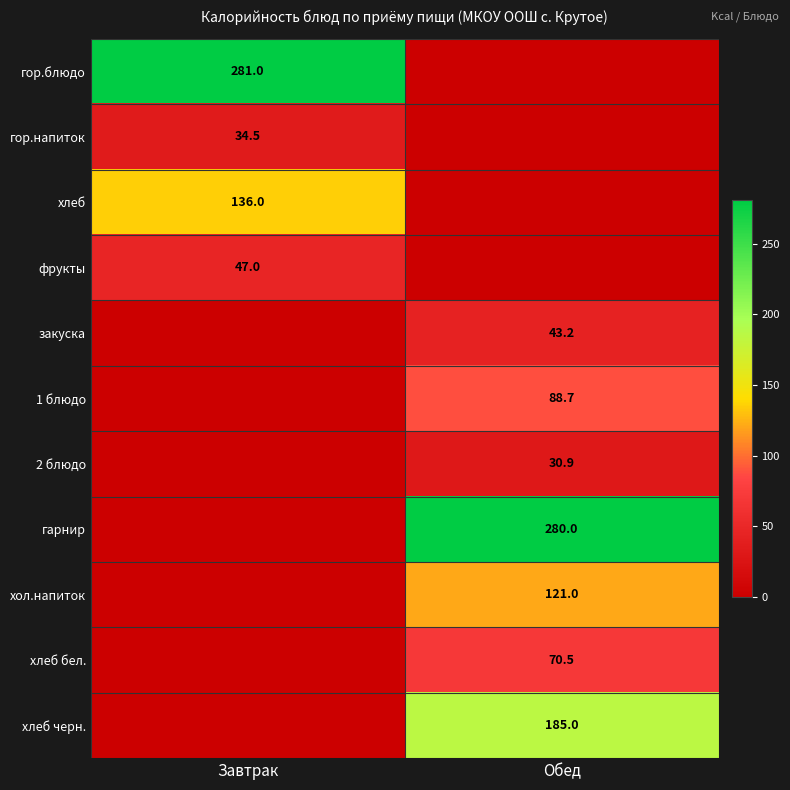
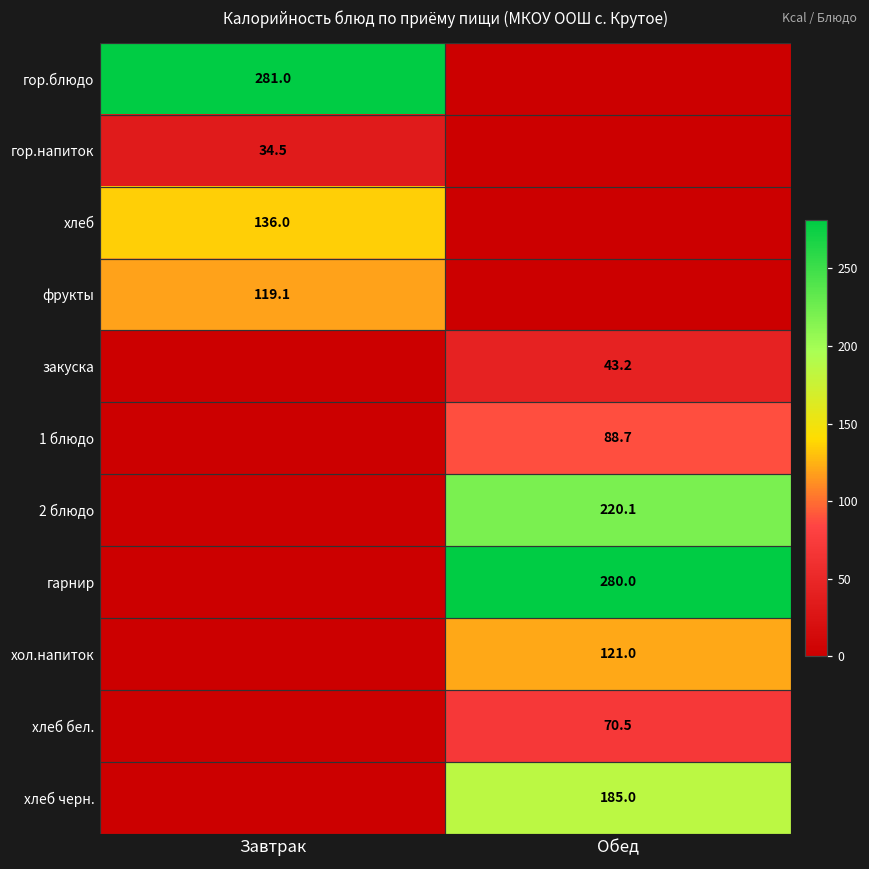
фрукты, Завтрак: 47.0 -> 119.1
2 блюдо, Обед: 30.9 -> 220.1
